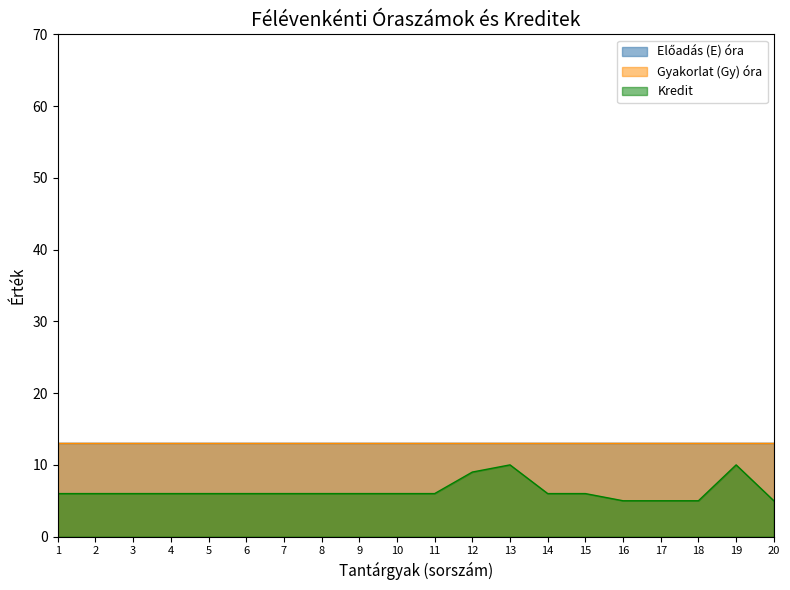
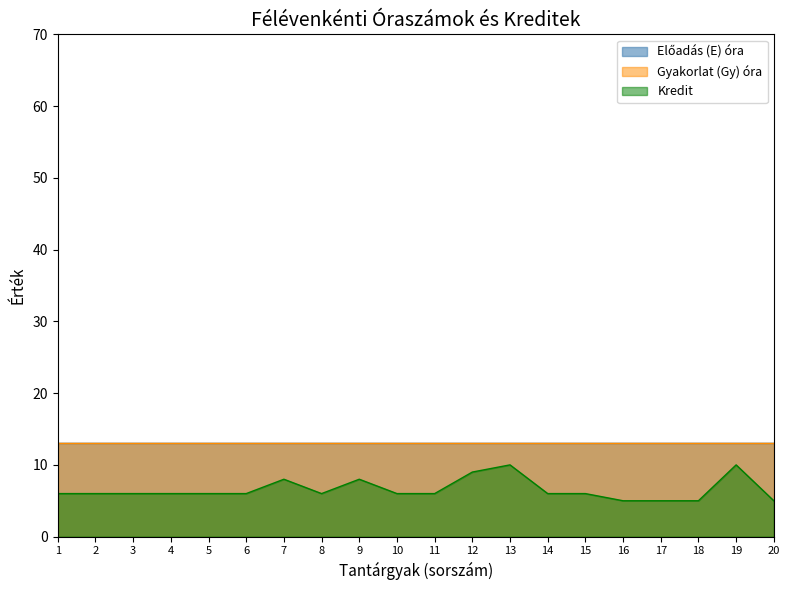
Kredit, 7: 6 -> 8
Kredit, 9: 6 -> 8
